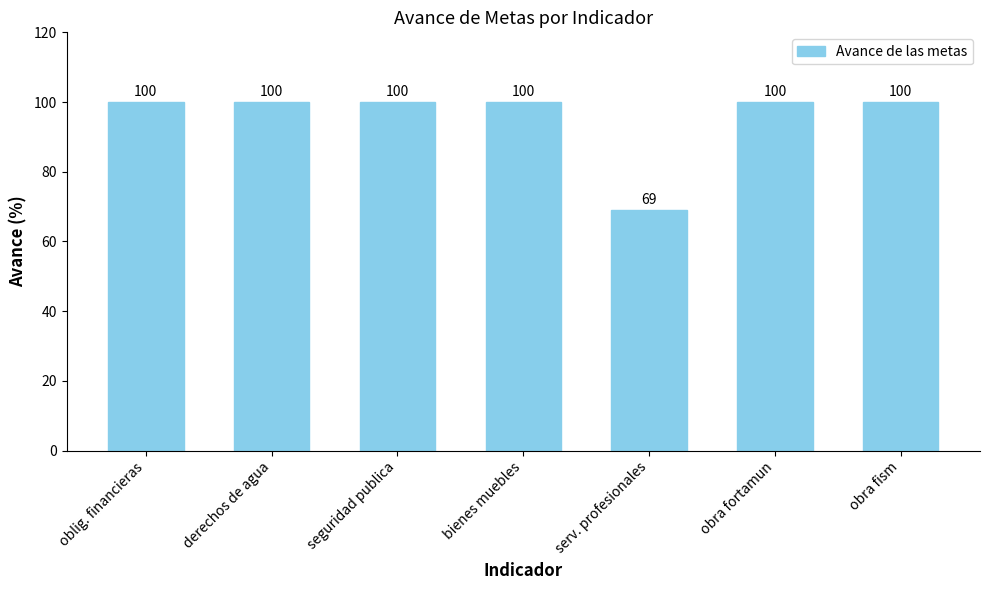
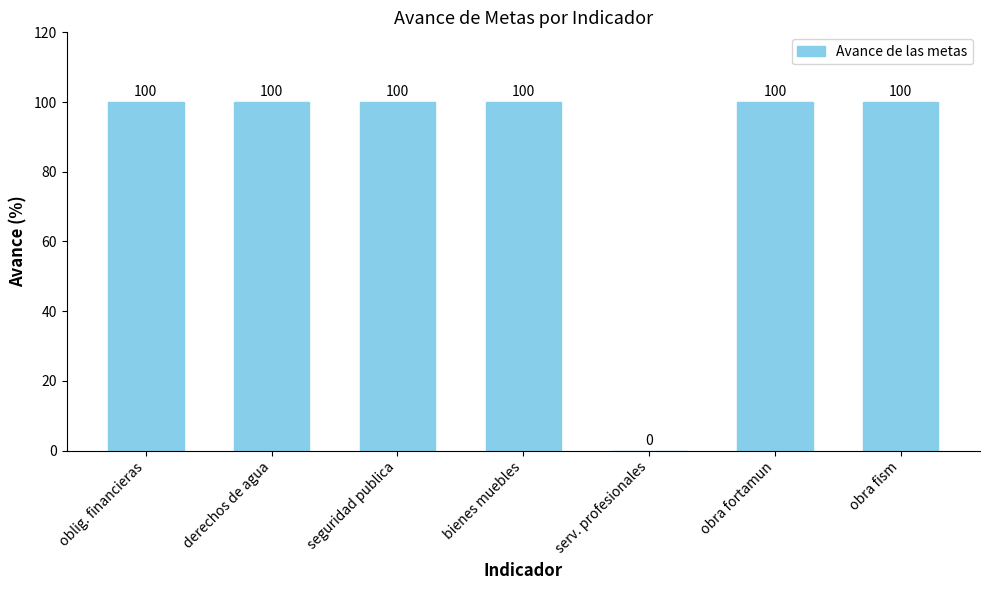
serv. profesionales: 69 -> 0
